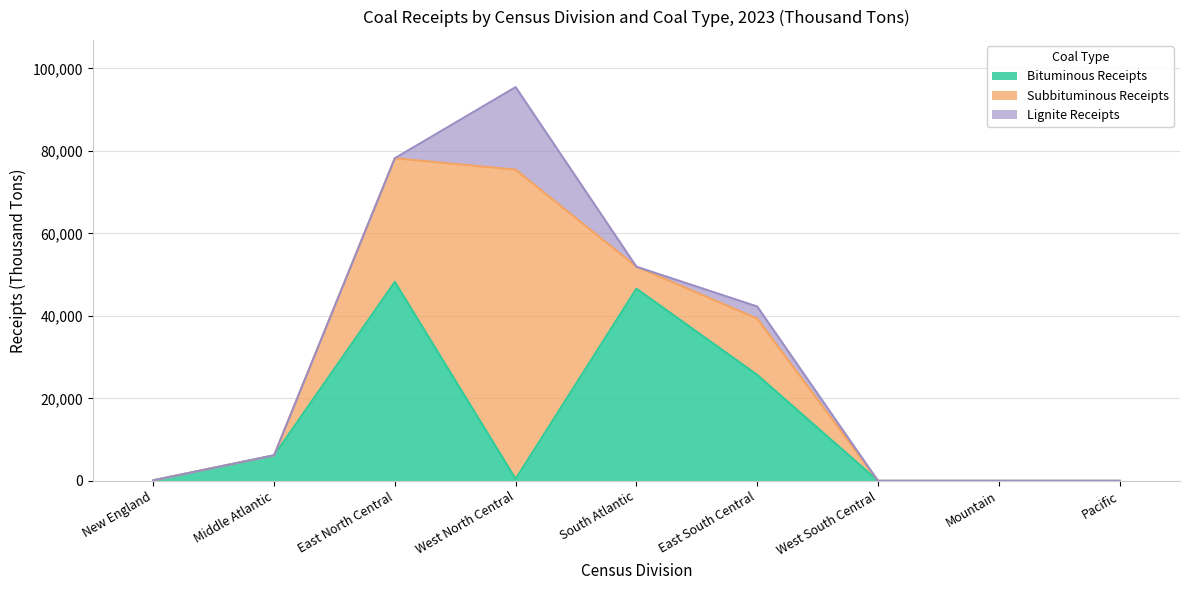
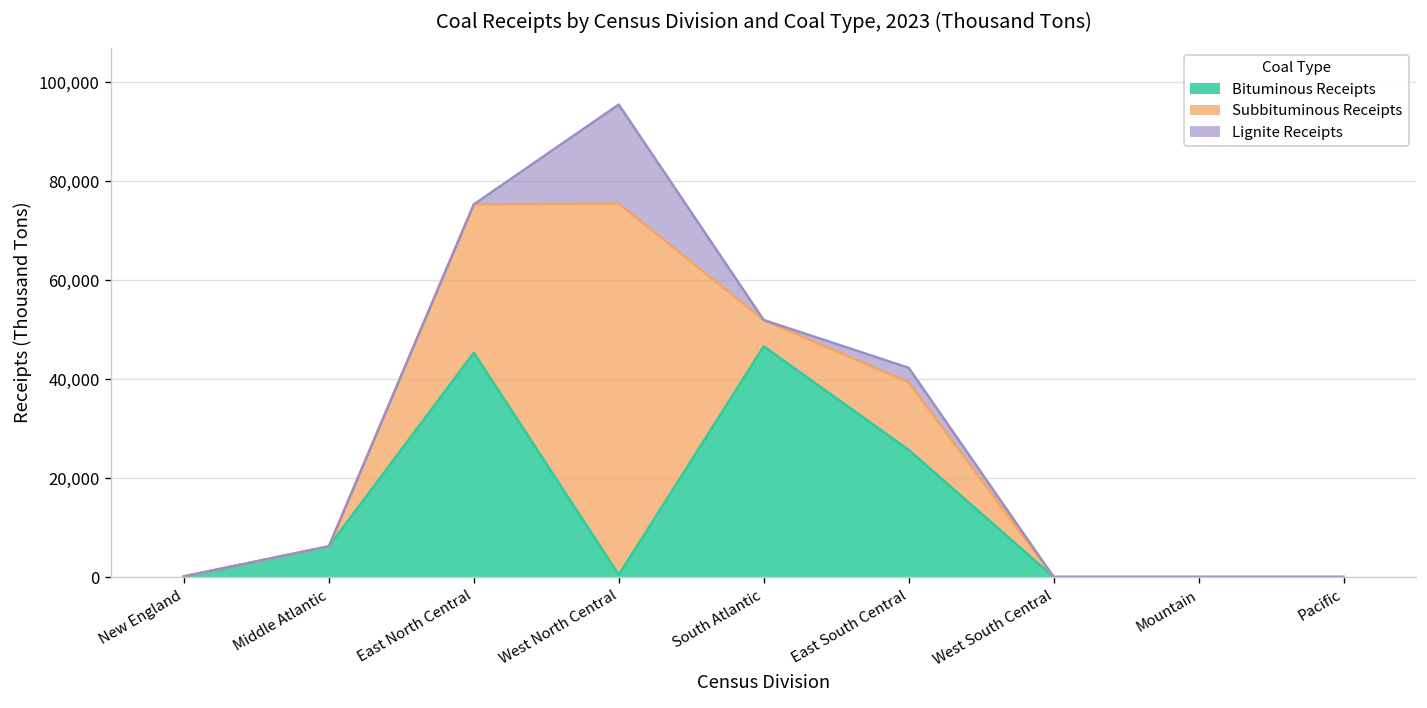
Bituminous Receipts, East North Central: 48,000 -> 45,000
